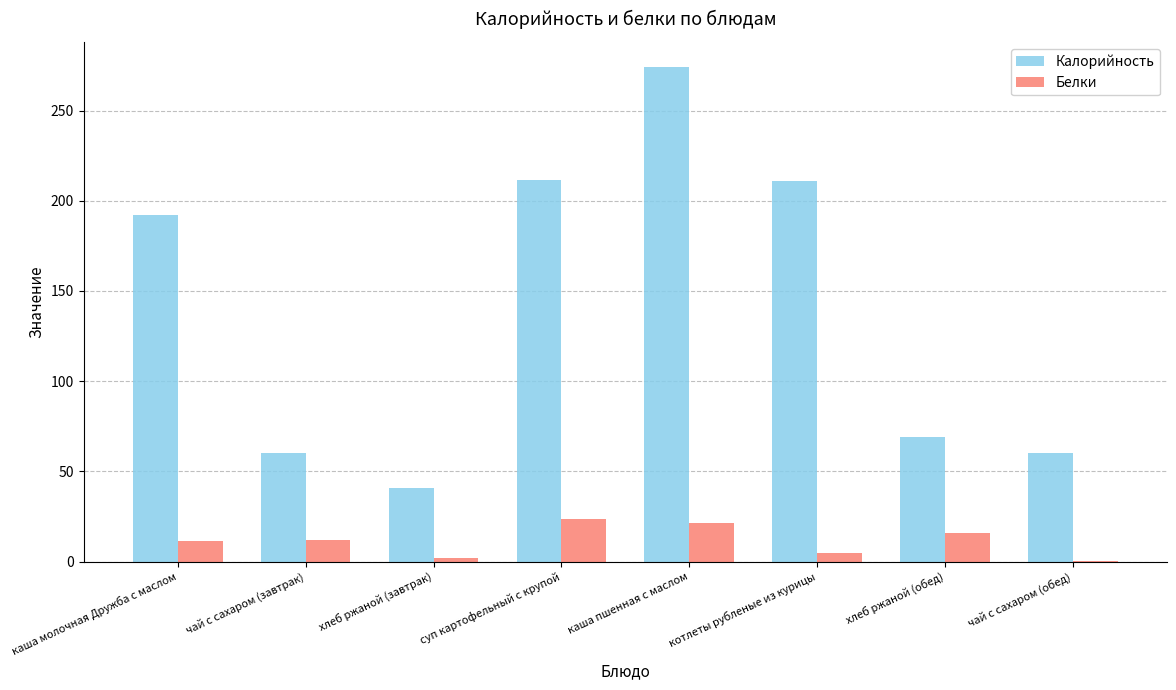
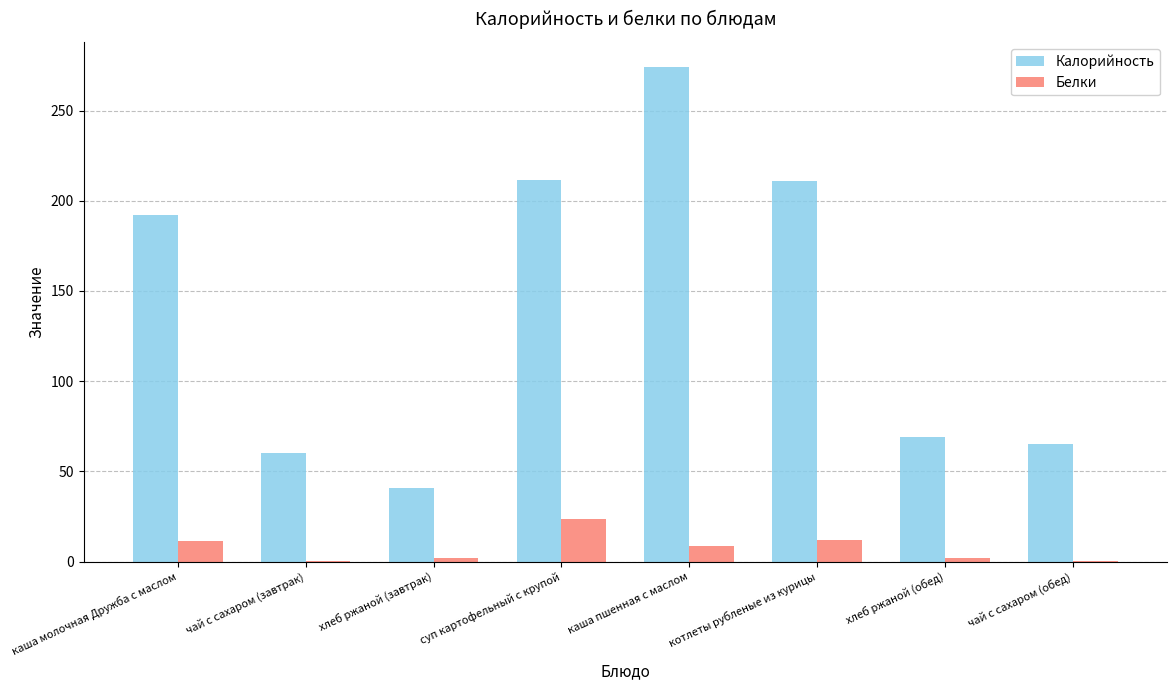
Белки, чай с сахаром (завтрак): 12 -> 0
Белки, каша пшенная с маслом: 21 -> 9
Белки, котлеты рубленые из курицы: 5 -> 12
Белки, хлеб ржаной (обед): 16 -> 2
Калорийность, чай с сахаром (обед): 60 -> 65
